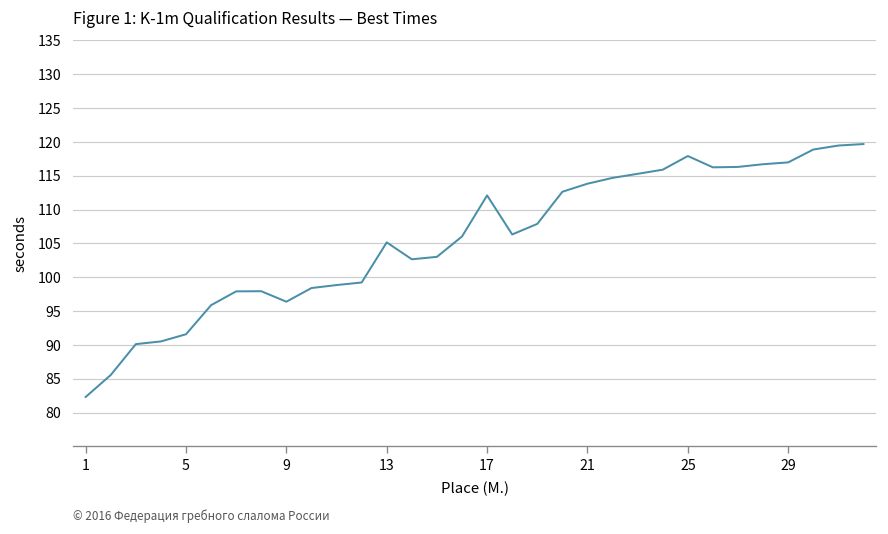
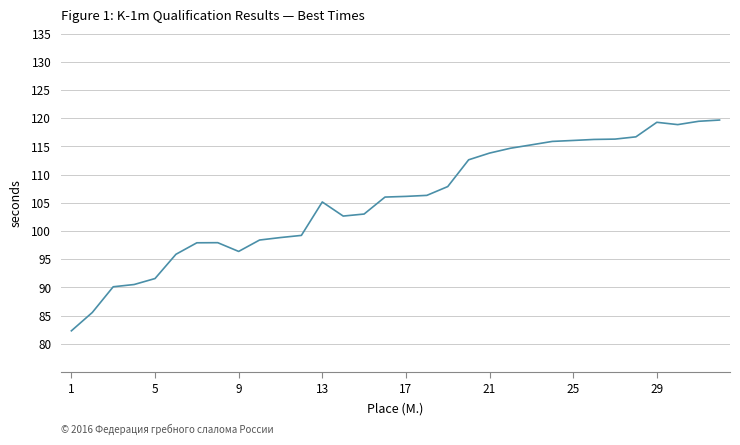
17: 112 -> 106
25: 118 -> 116
29: 117 -> 119
